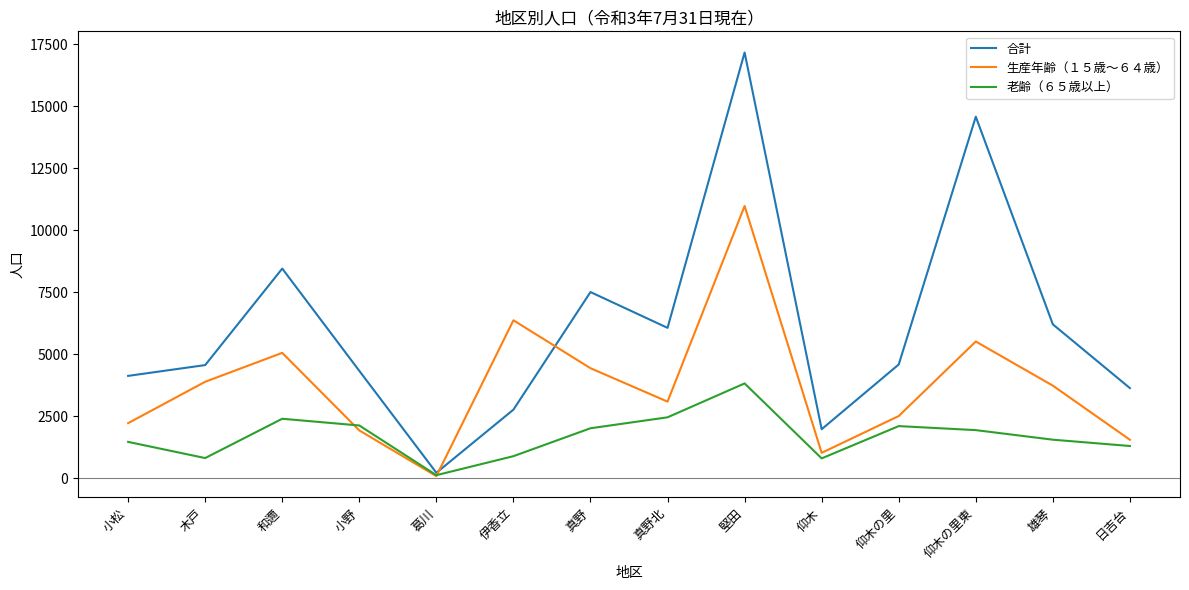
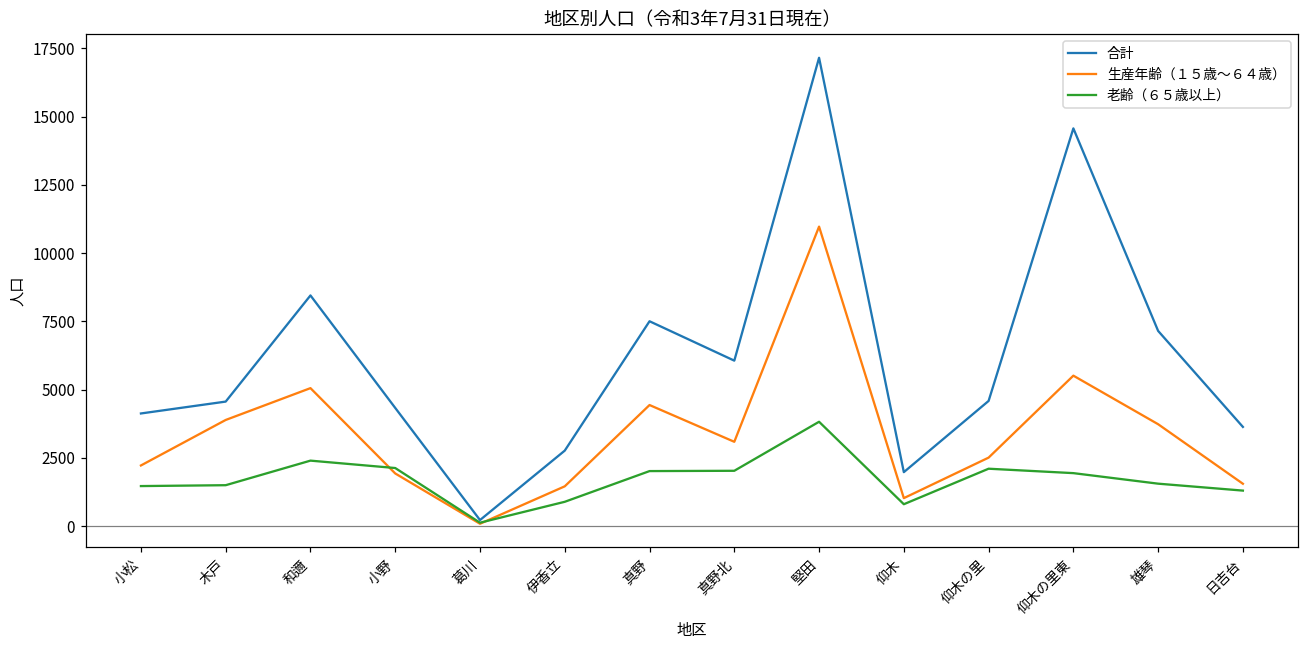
老齢（６５歳以上）, 木戸: 800 -> 1500
生産年齢（１５歳～６４歳）, 伊香立: 6400 -> 1500
老齢（６５歳以上）, 真野北: 2500 -> 2000
合計, 雄琴: 6200 -> 7200
